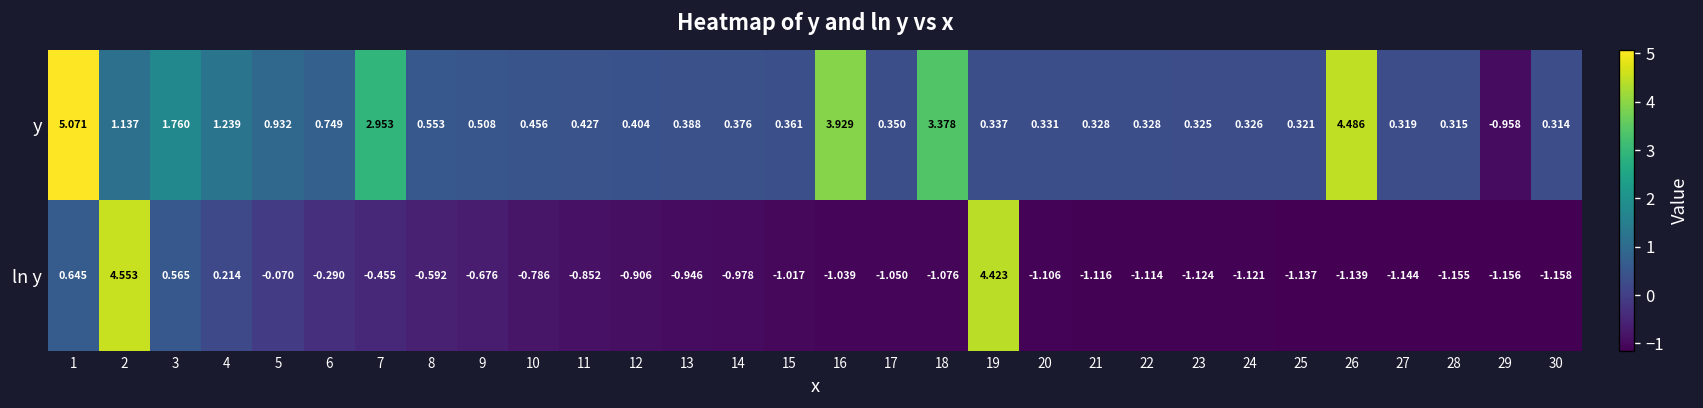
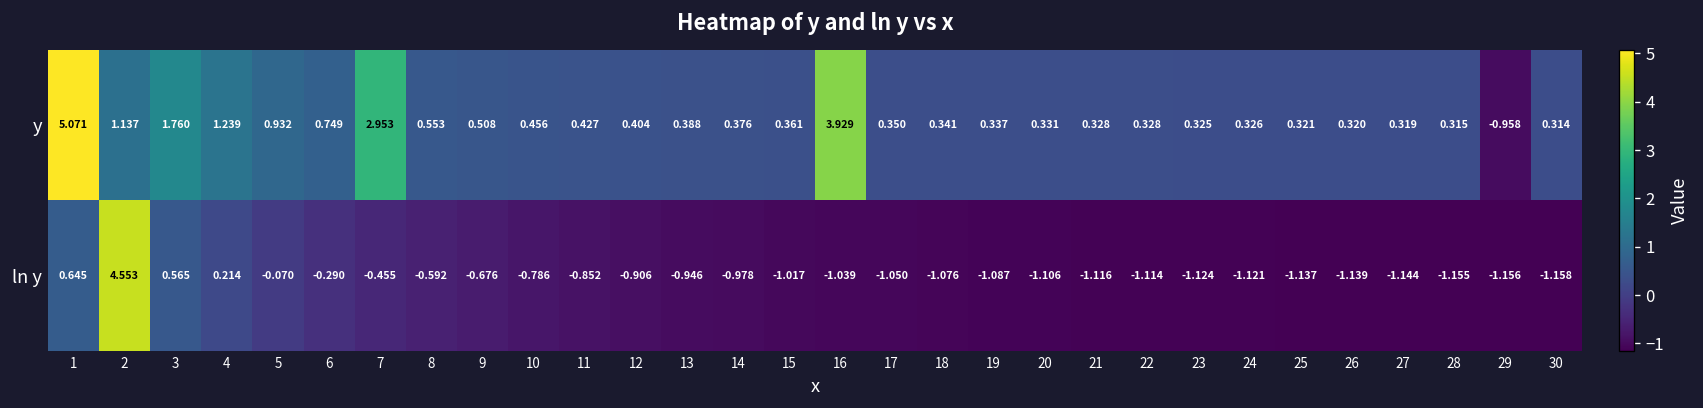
y, 18: 3.378 -> 0.341
y, 26: 4.486 -> 0.320
ln y, 19: 4.423 -> -1.087
